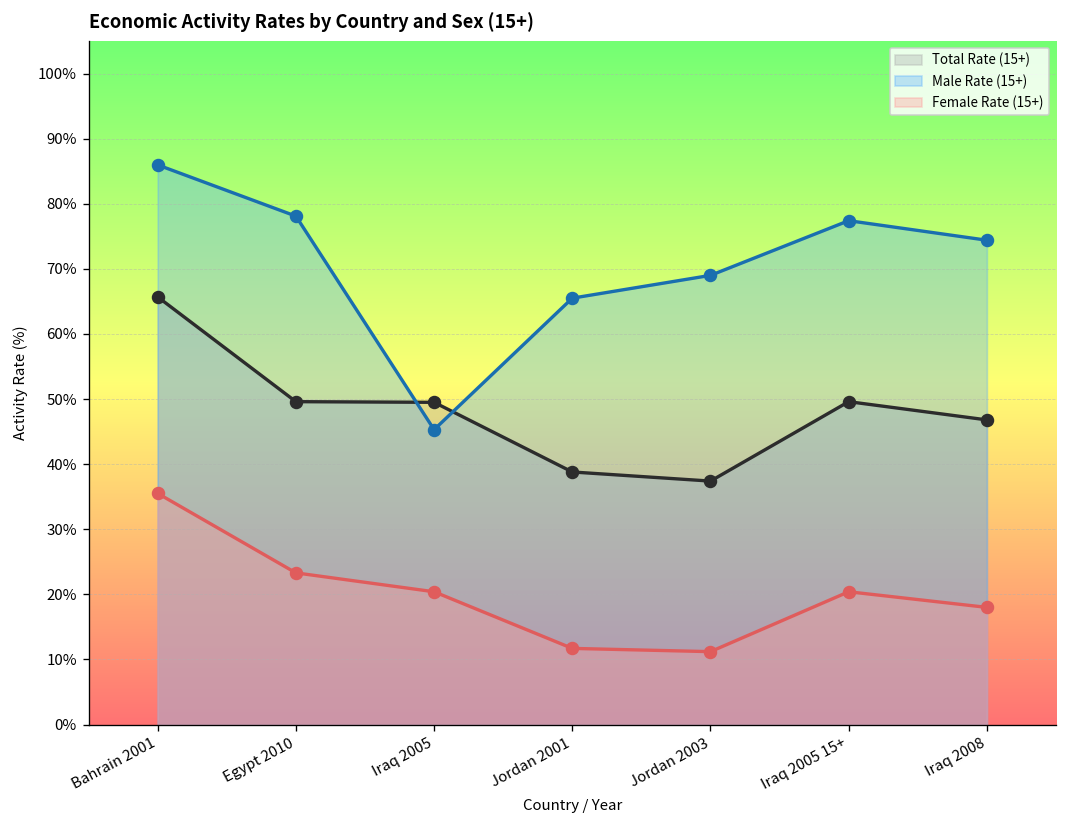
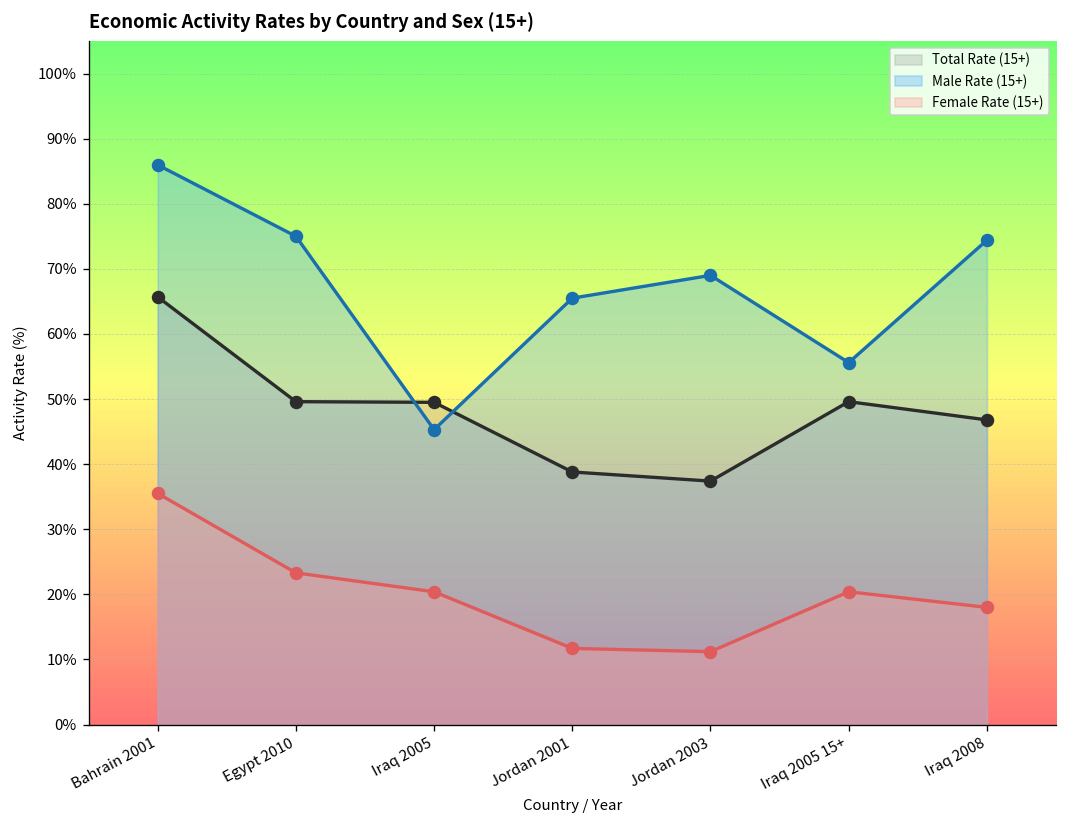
Male Rate (15+), Egypt 2010: 78% -> 75%
Male Rate (15+), Iraq 2005 15+: 77% -> 56%
